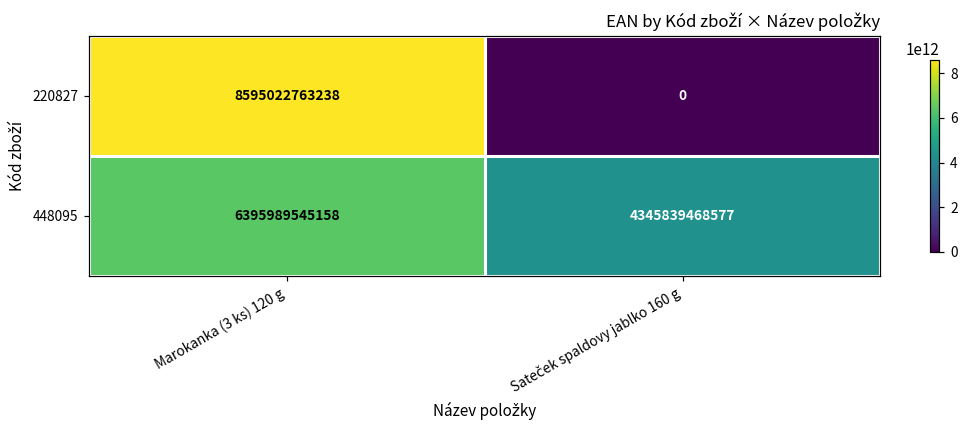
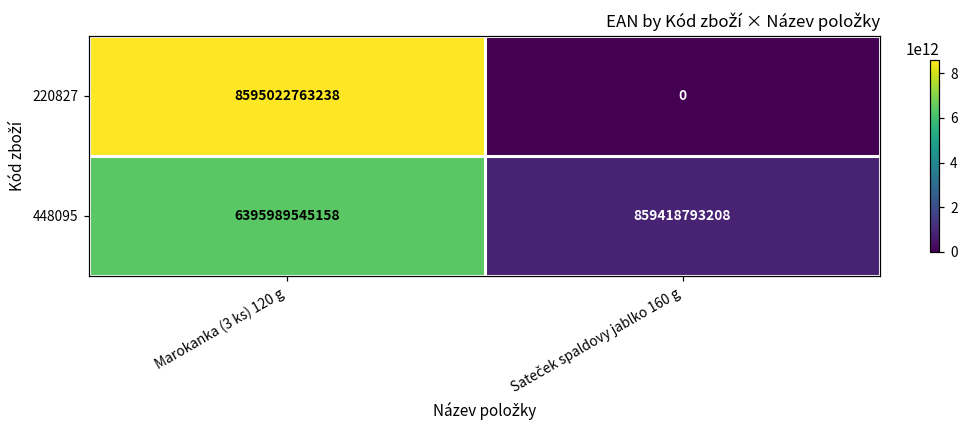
448095, Sateček spaldovy jablko 160 g: 4345839468577 -> 859418793208
